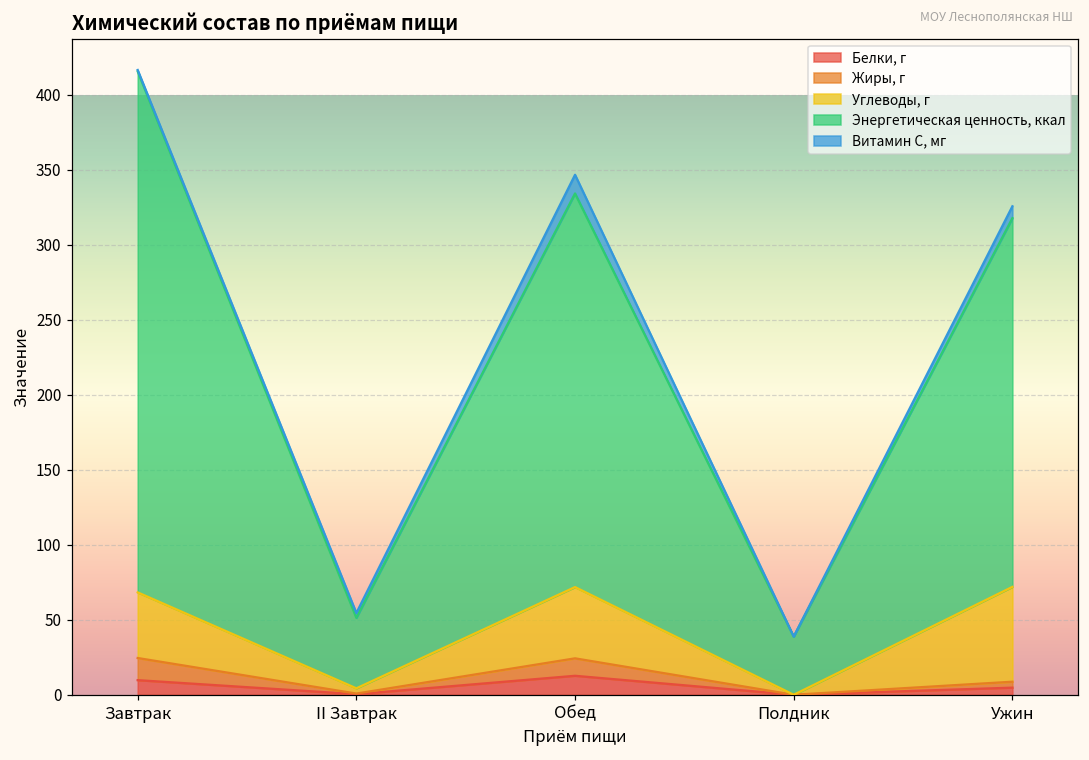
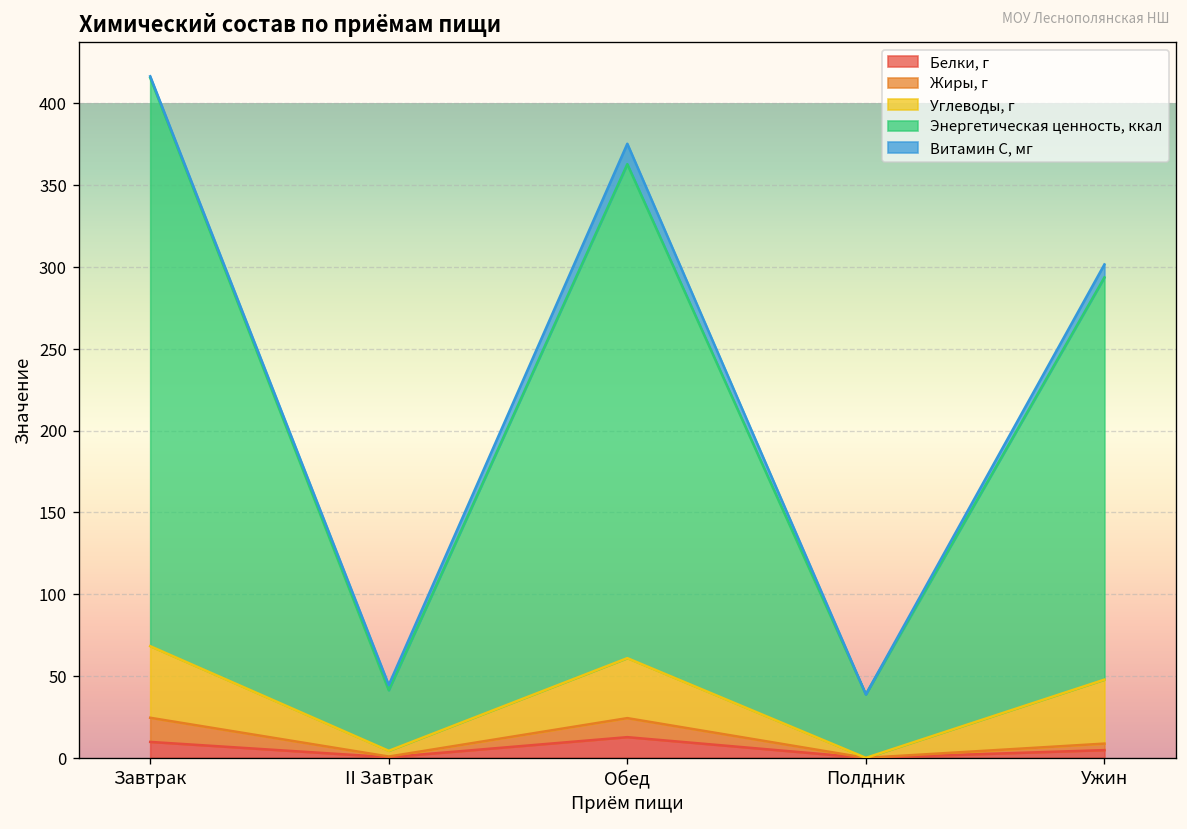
Энергетическая ценность, ккал, II Завтрак: 47 -> 37
Углеводы, г, Обед: 48 -> 37
Энергетическая ценность, ккал, Обед: 262 -> 302
Углеводы, г, Ужин: 63 -> 39
